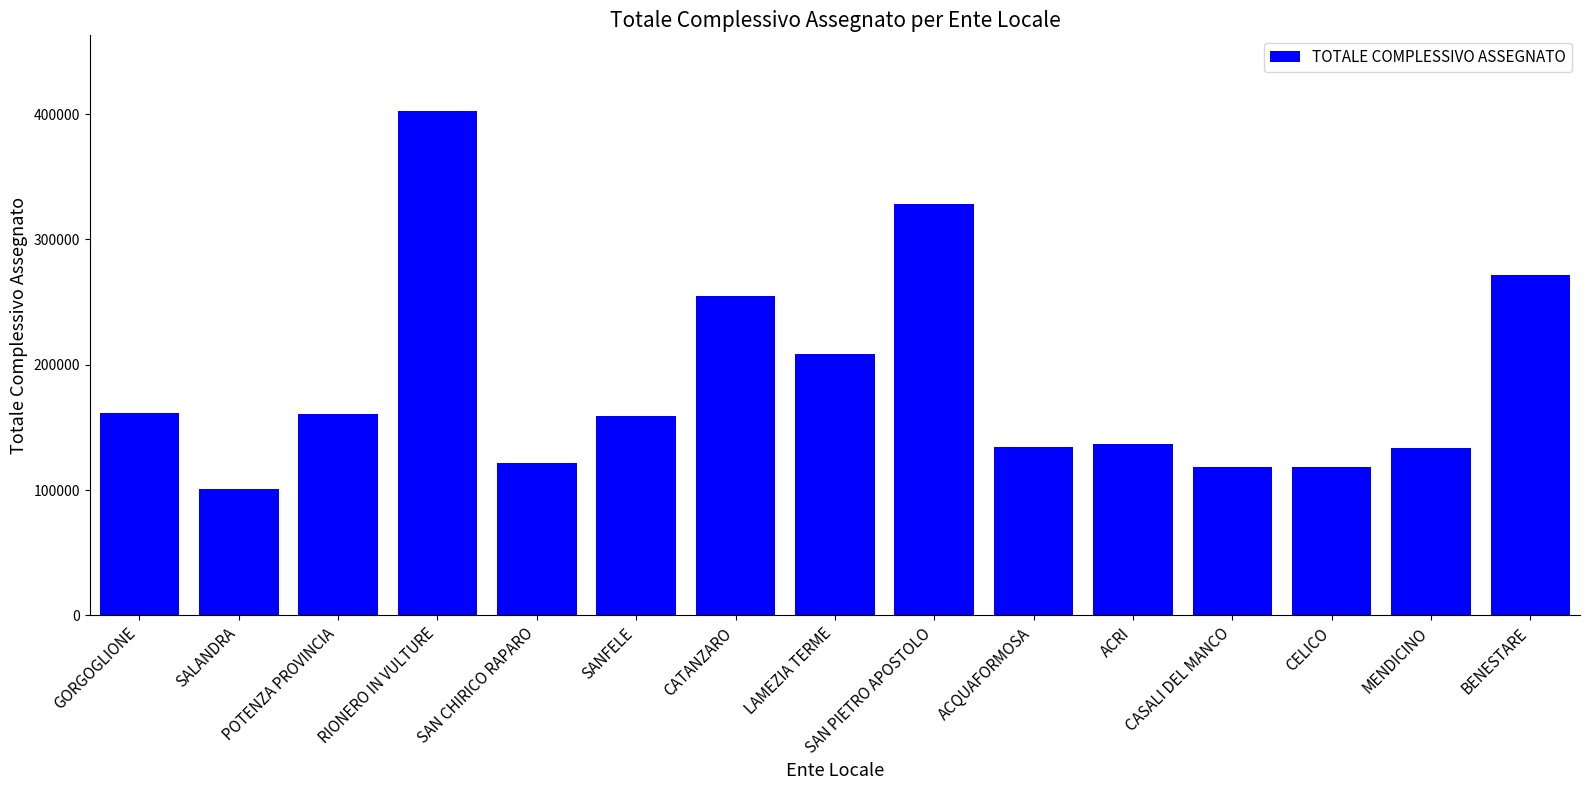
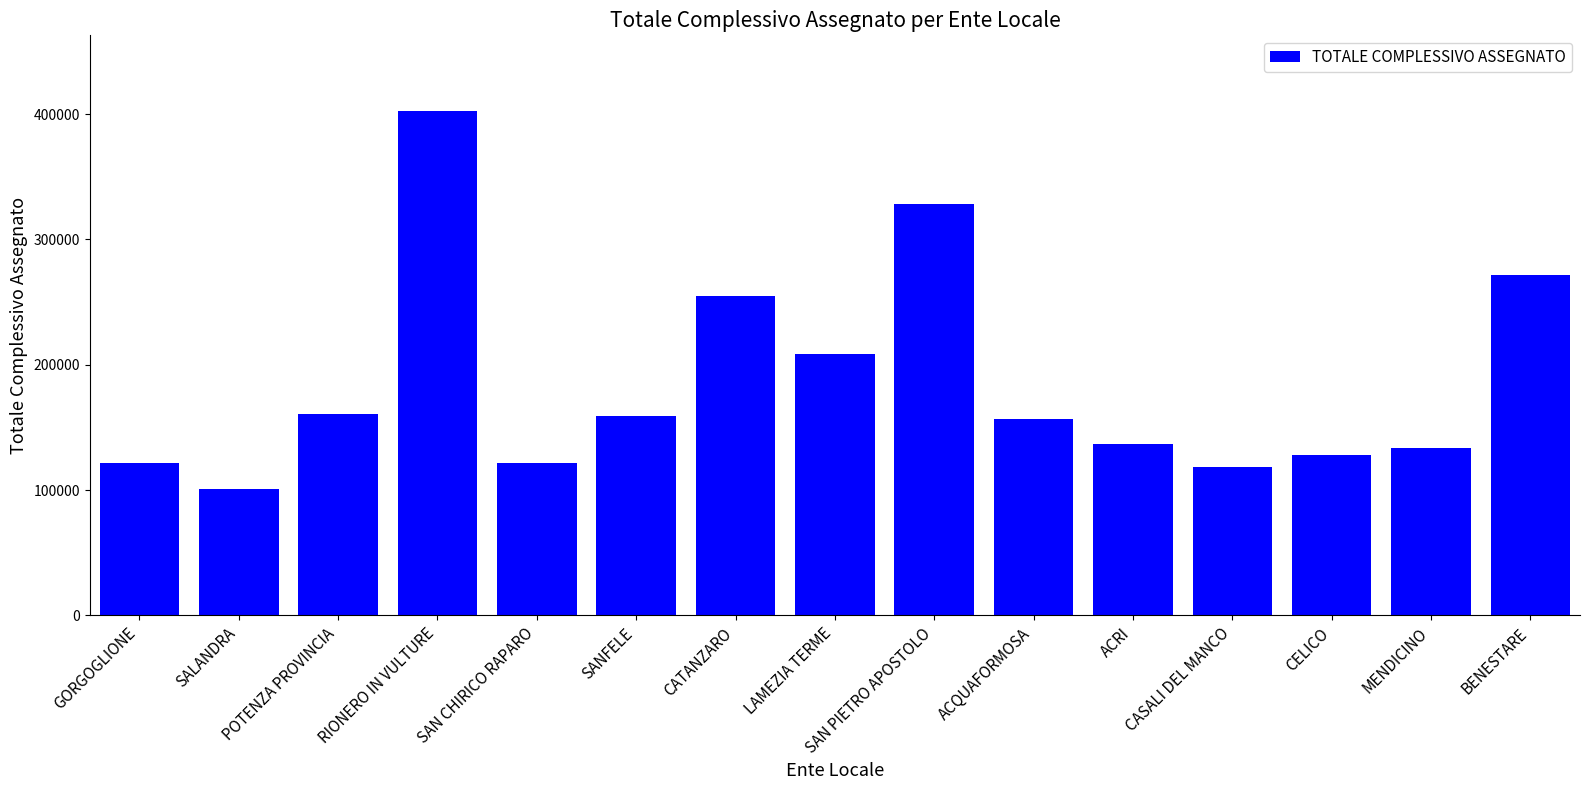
GORGOGLIONE: 161000 -> 121000
ACQUAFORMOSA: 135000 -> 157000
CELICO: 118000 -> 128000
